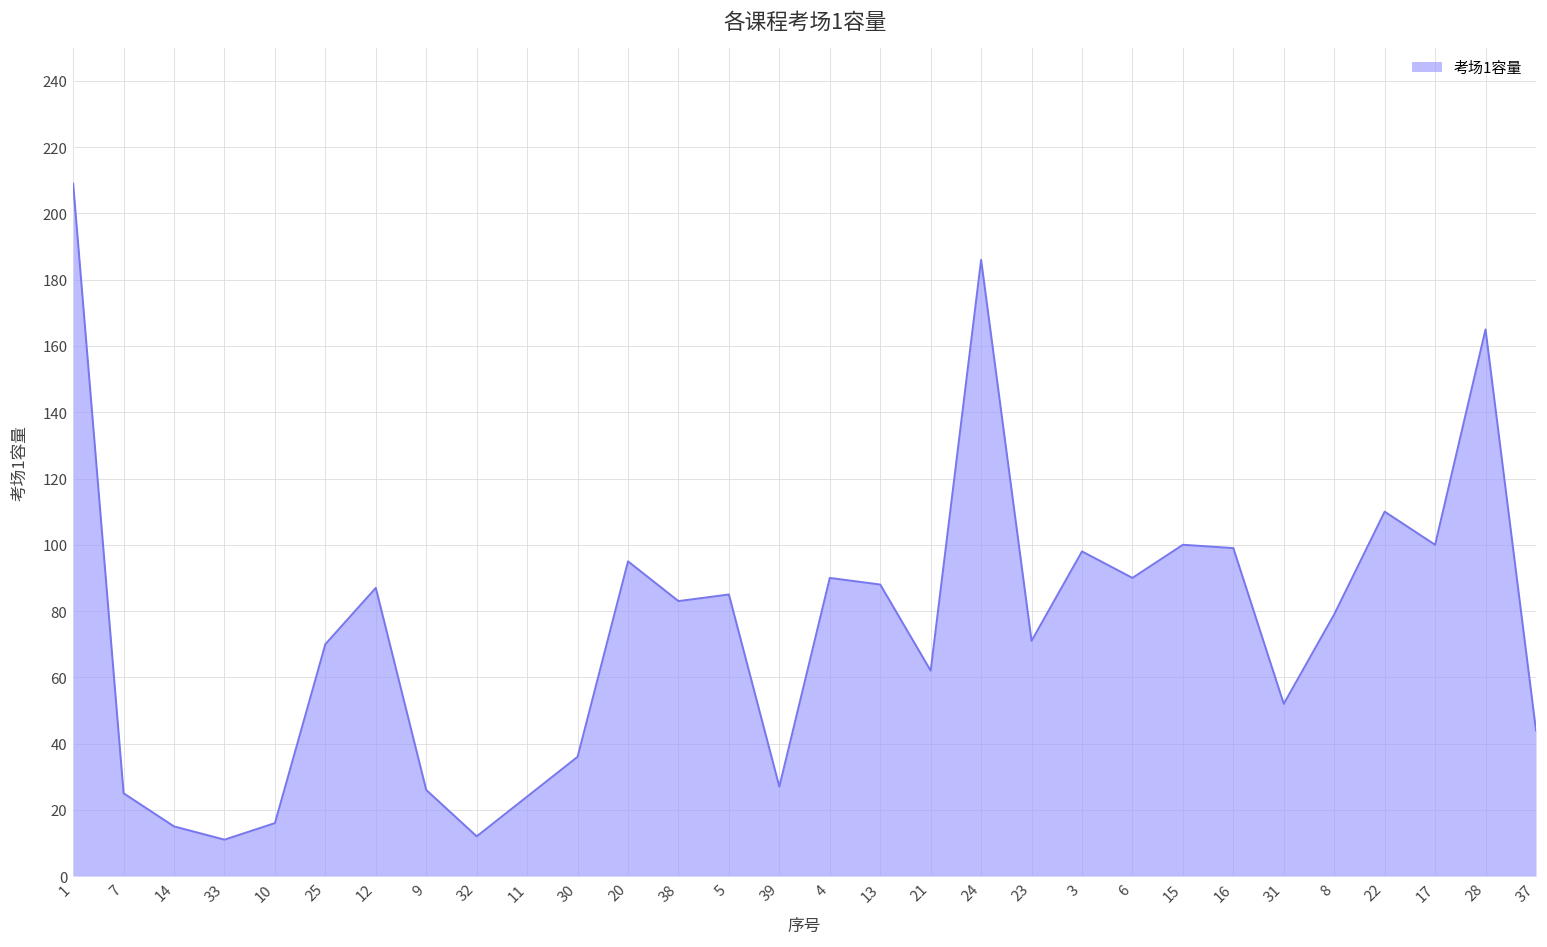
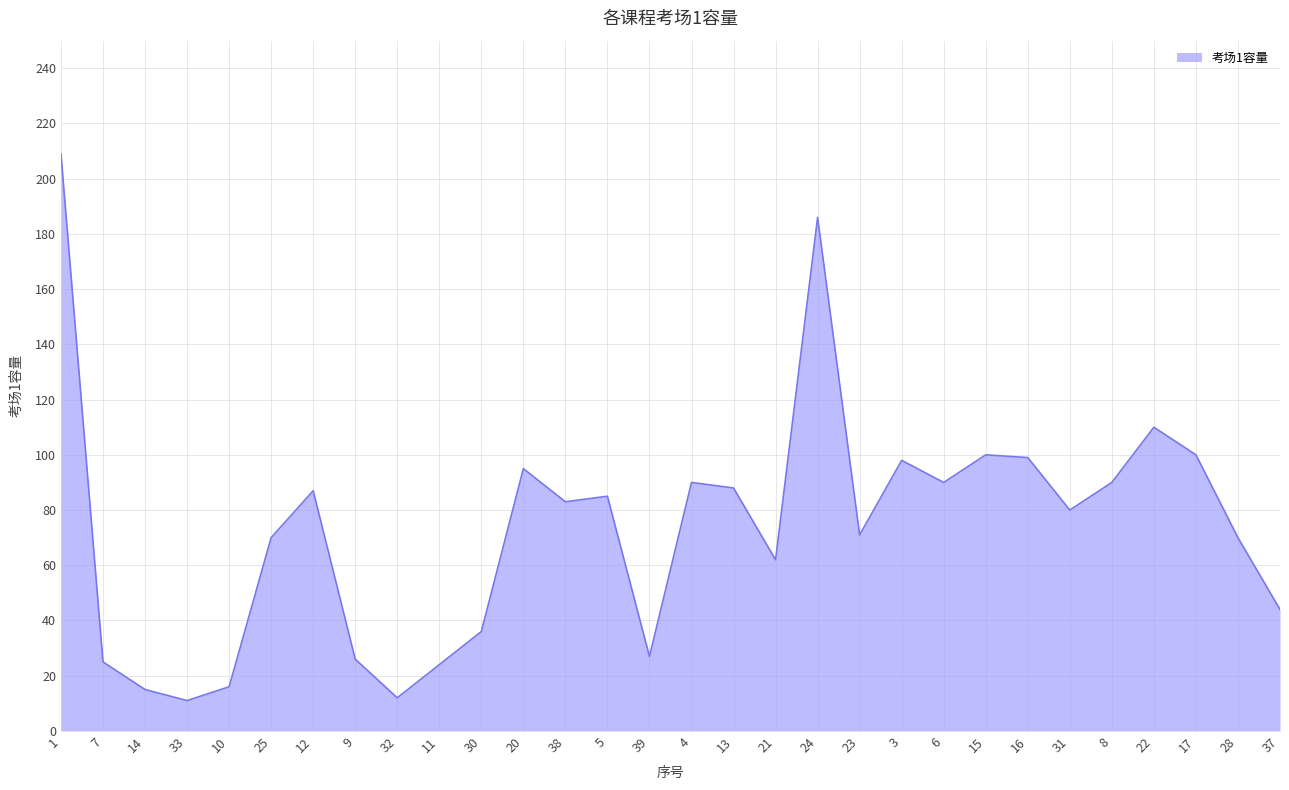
31: 52 -> 80
8: 79 -> 90
28: 165 -> 70
